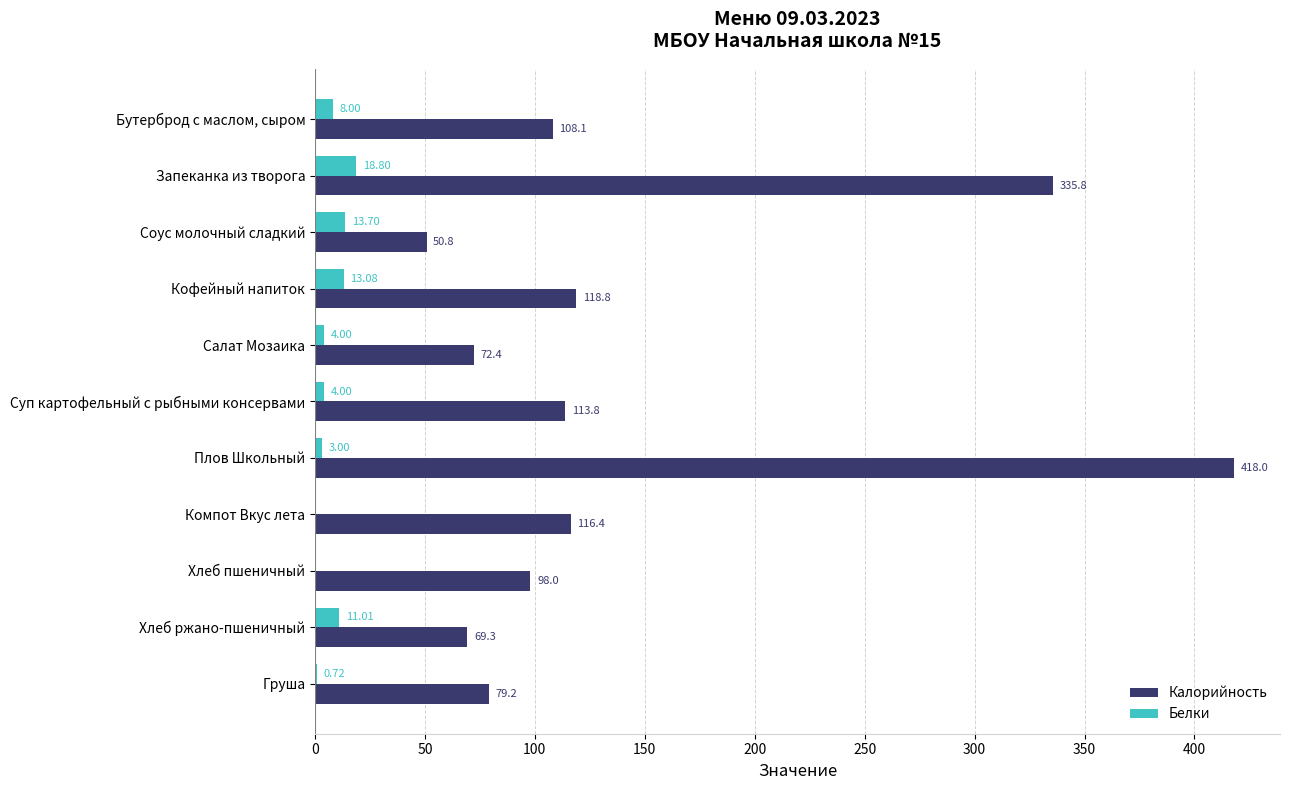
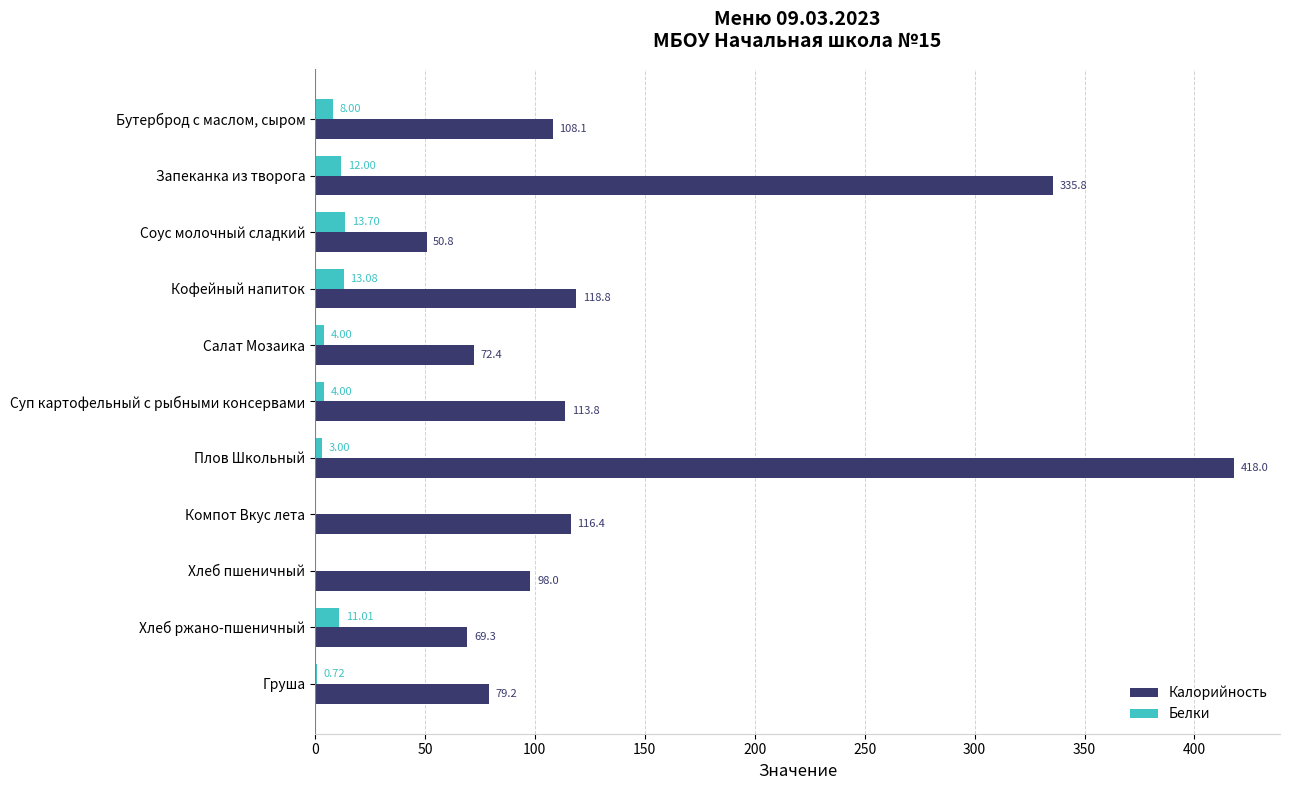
Белки, Запеканка из творога: 18.80 -> 12.00
